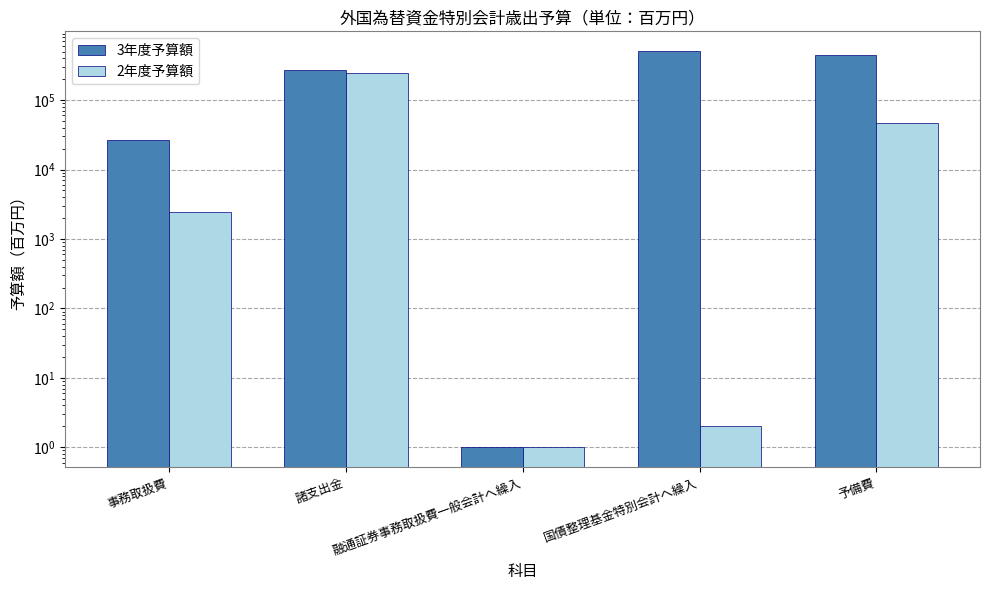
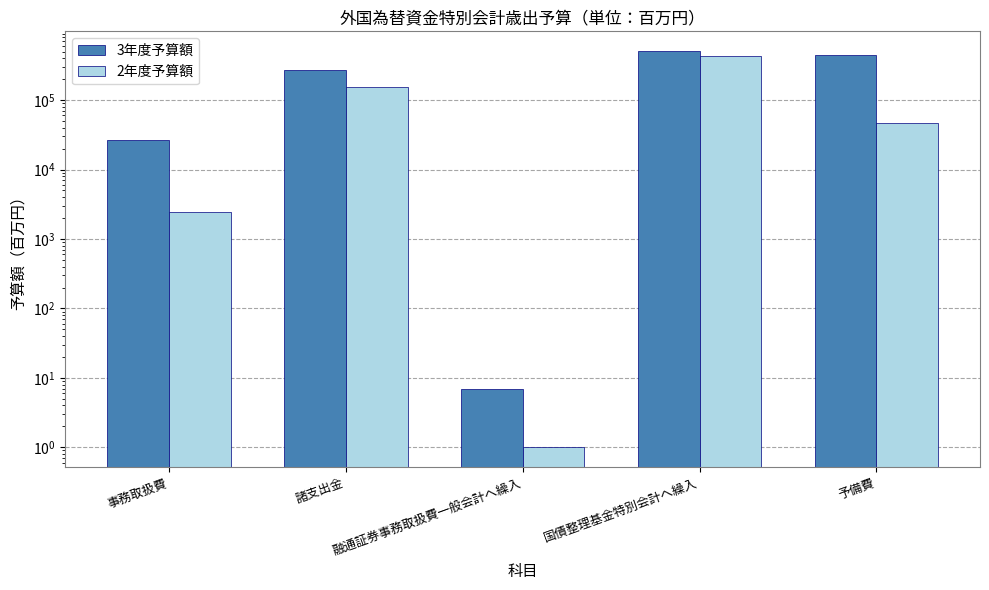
2年度予算額, 諸支出金: 250000 -> 160000
3年度予算額, 融通証券事務取扱費一般会計へ繰入: 1 -> 7
2年度予算額, 国債整理基金特別会計へ繰入: 2 -> 400000
